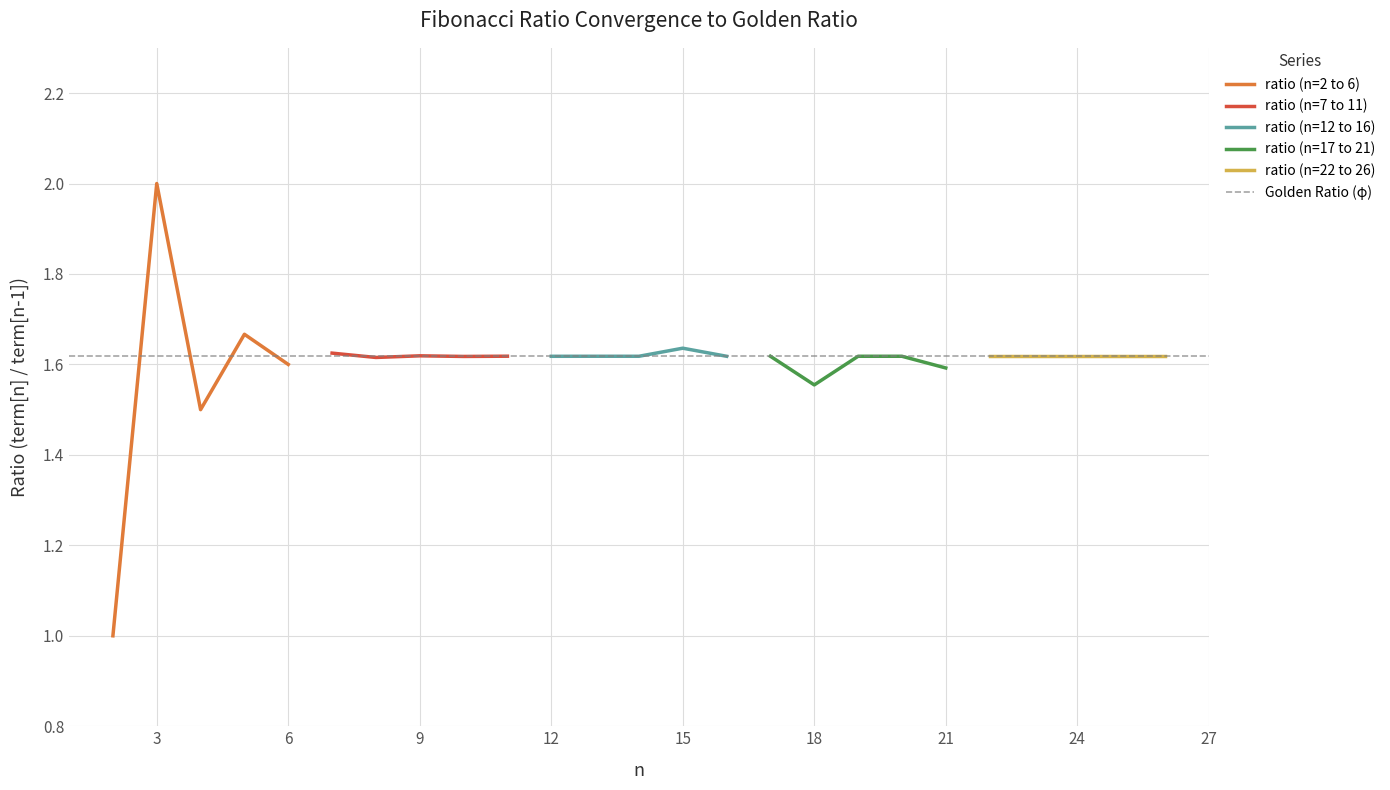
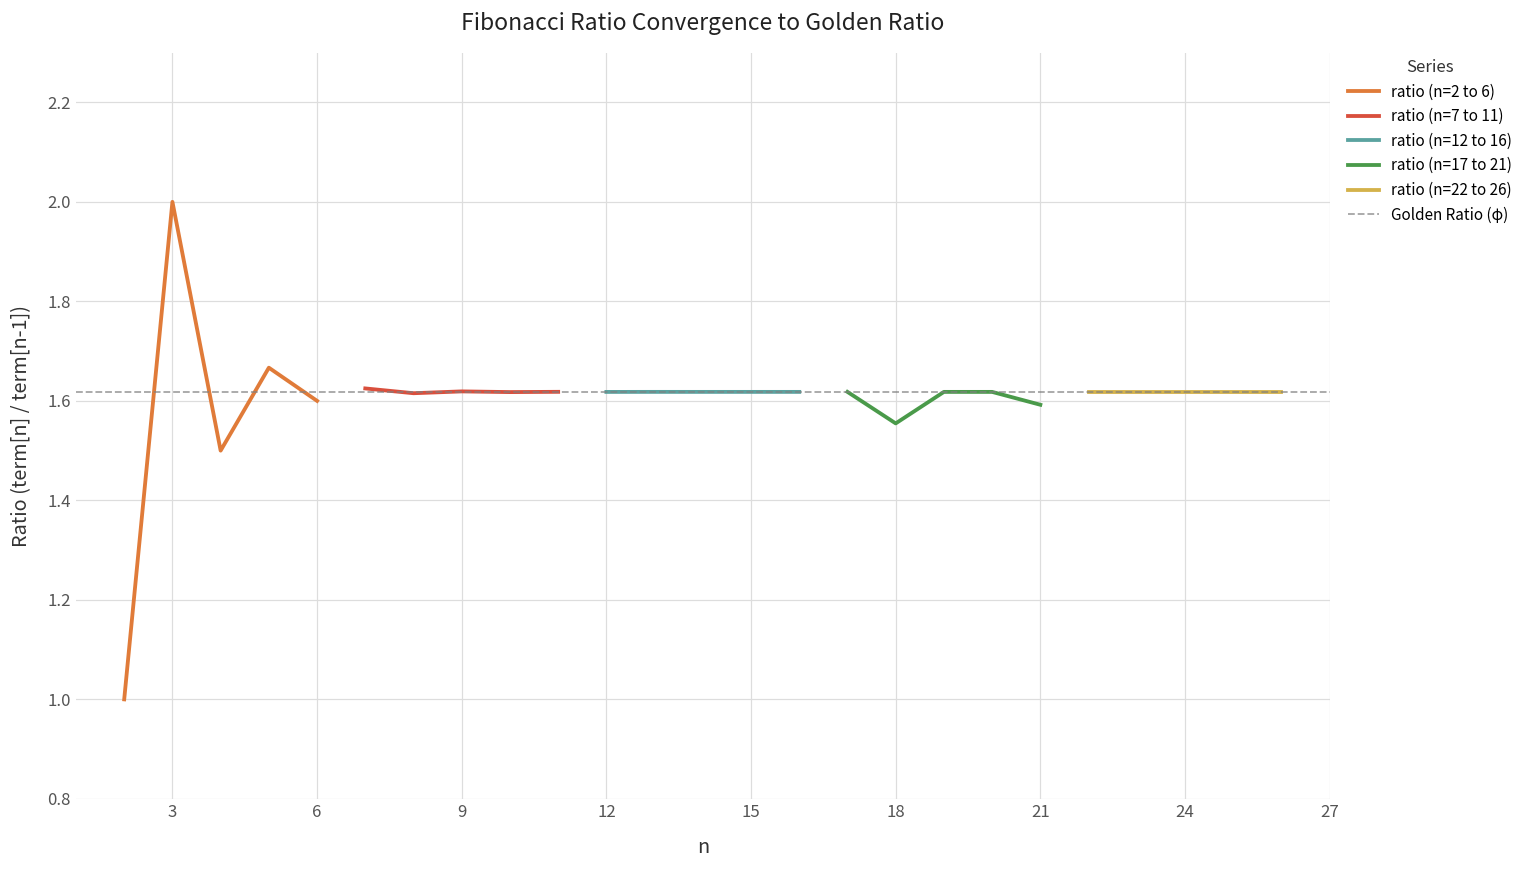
ratio (n=12 to 16), 15: 1.64 -> 1.62
